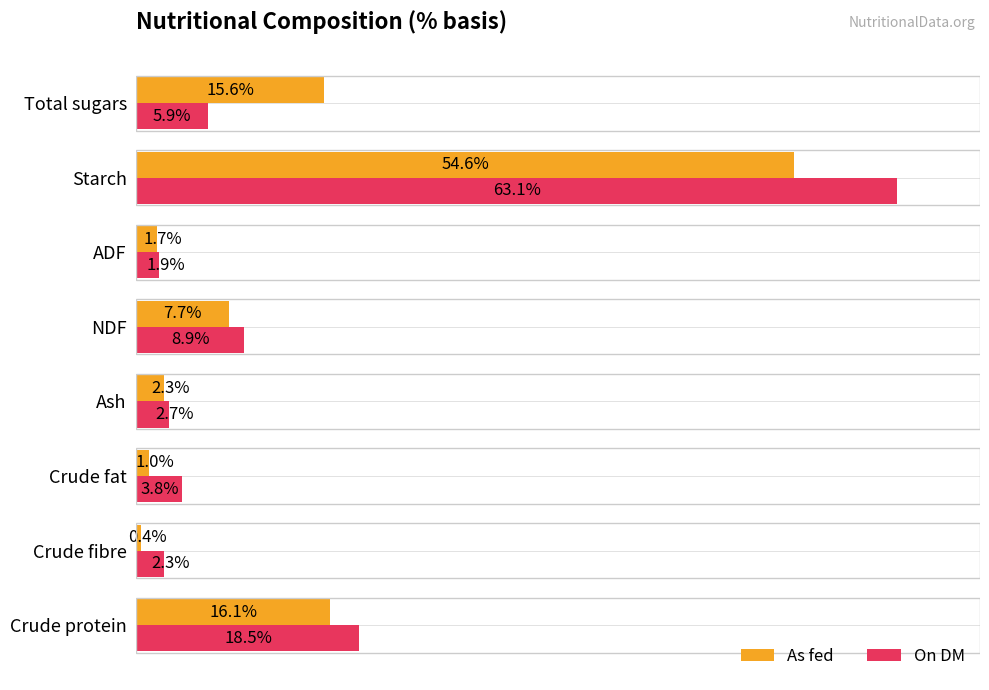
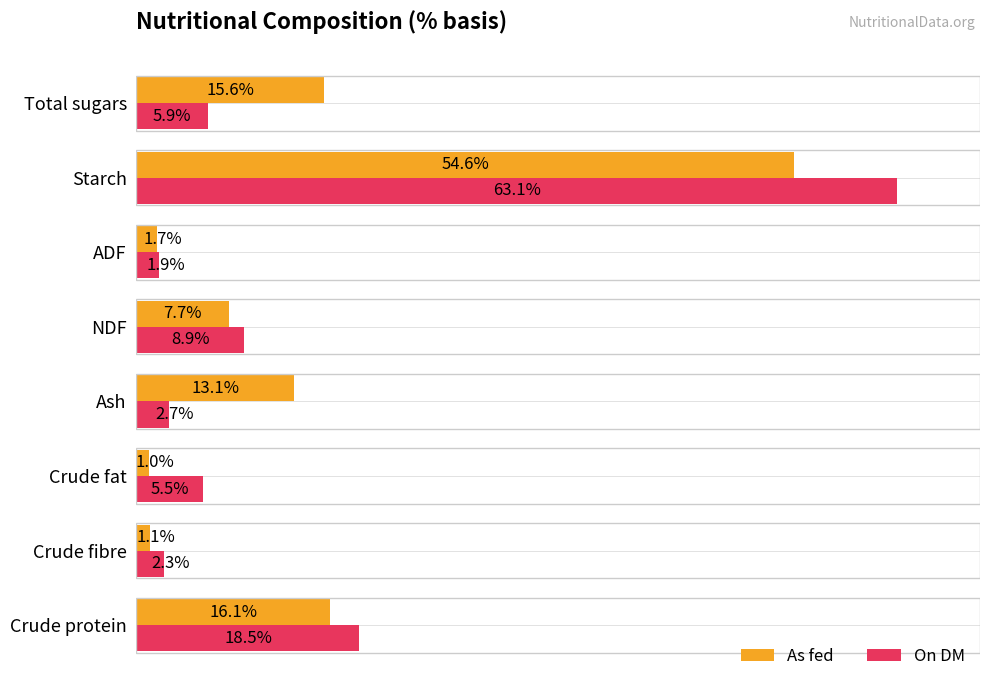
As fed, Ash: 2.3% -> 13.1%
On DM, Crude fat: 3.8% -> 5.5%
As fed, Crude fibre: 0.4% -> 1.1%
